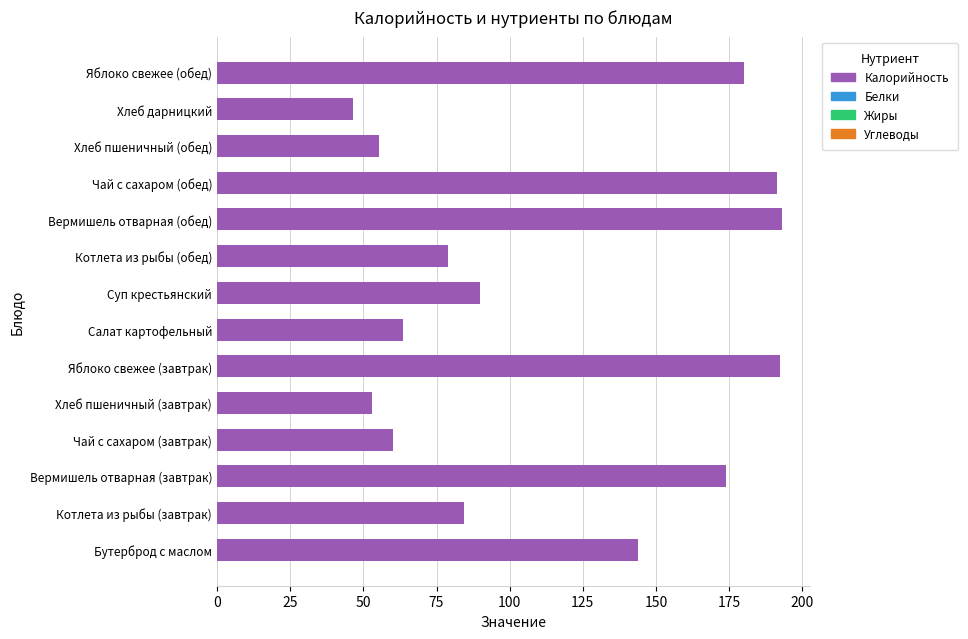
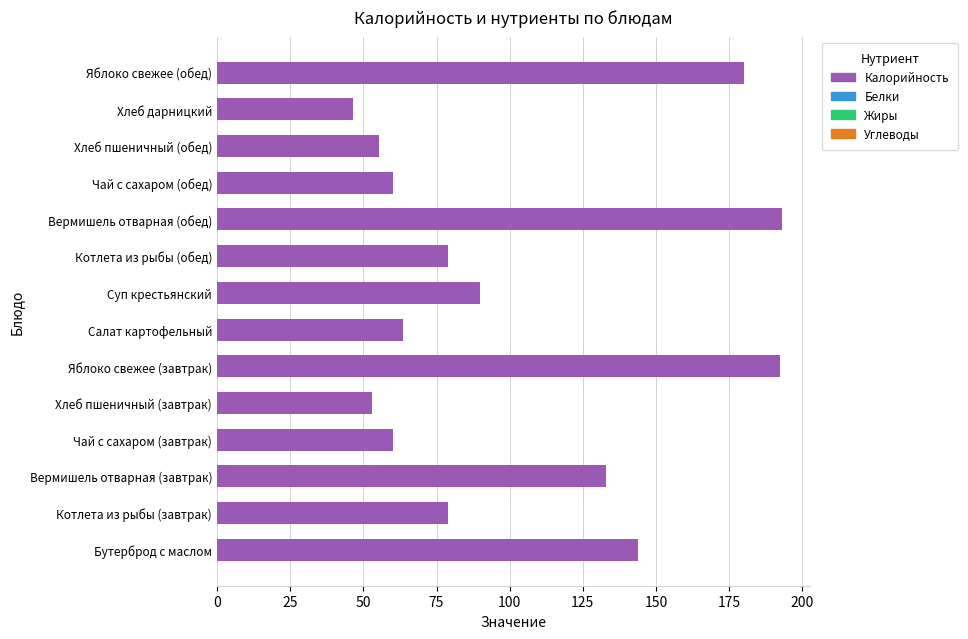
Чай с сахаром (обед): 192 -> 60
Вермишель отварная (завтрак): 174 -> 133
Котлета из рыбы (завтрак): 84 -> 79
